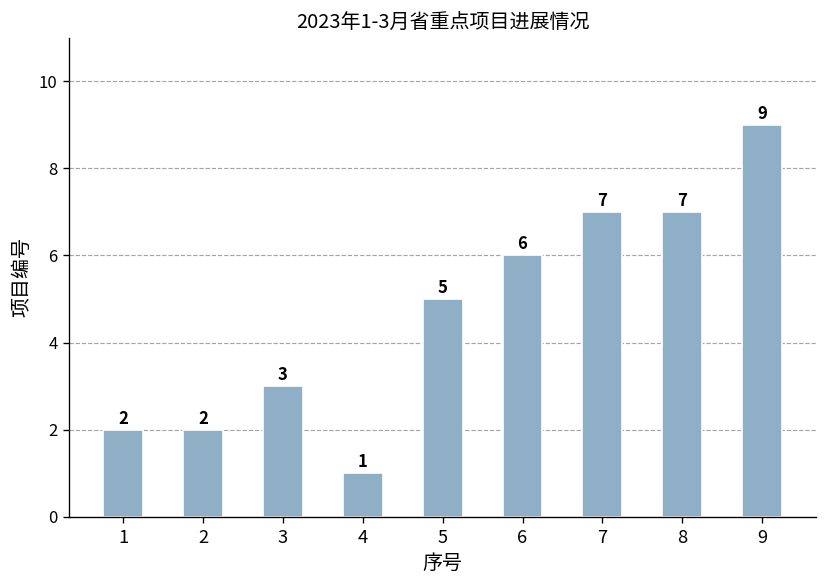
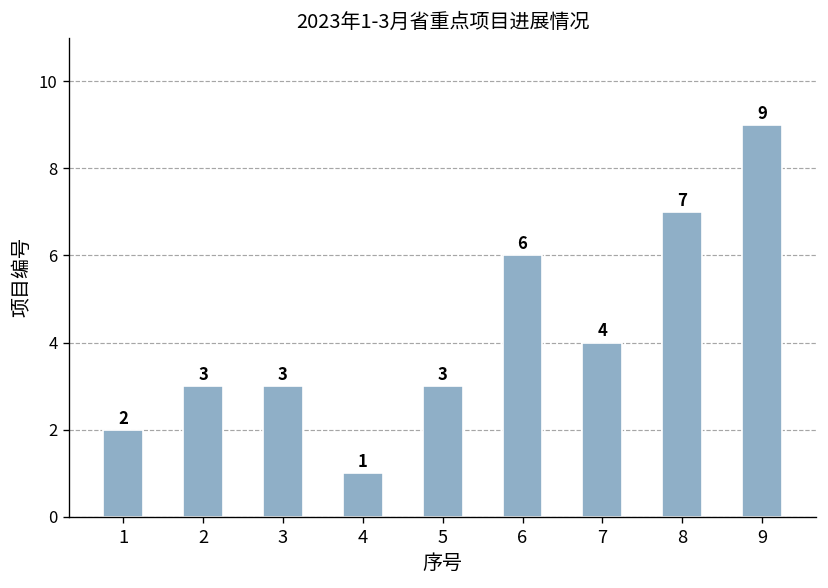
2: 2 -> 3
5: 5 -> 3
7: 7 -> 4
